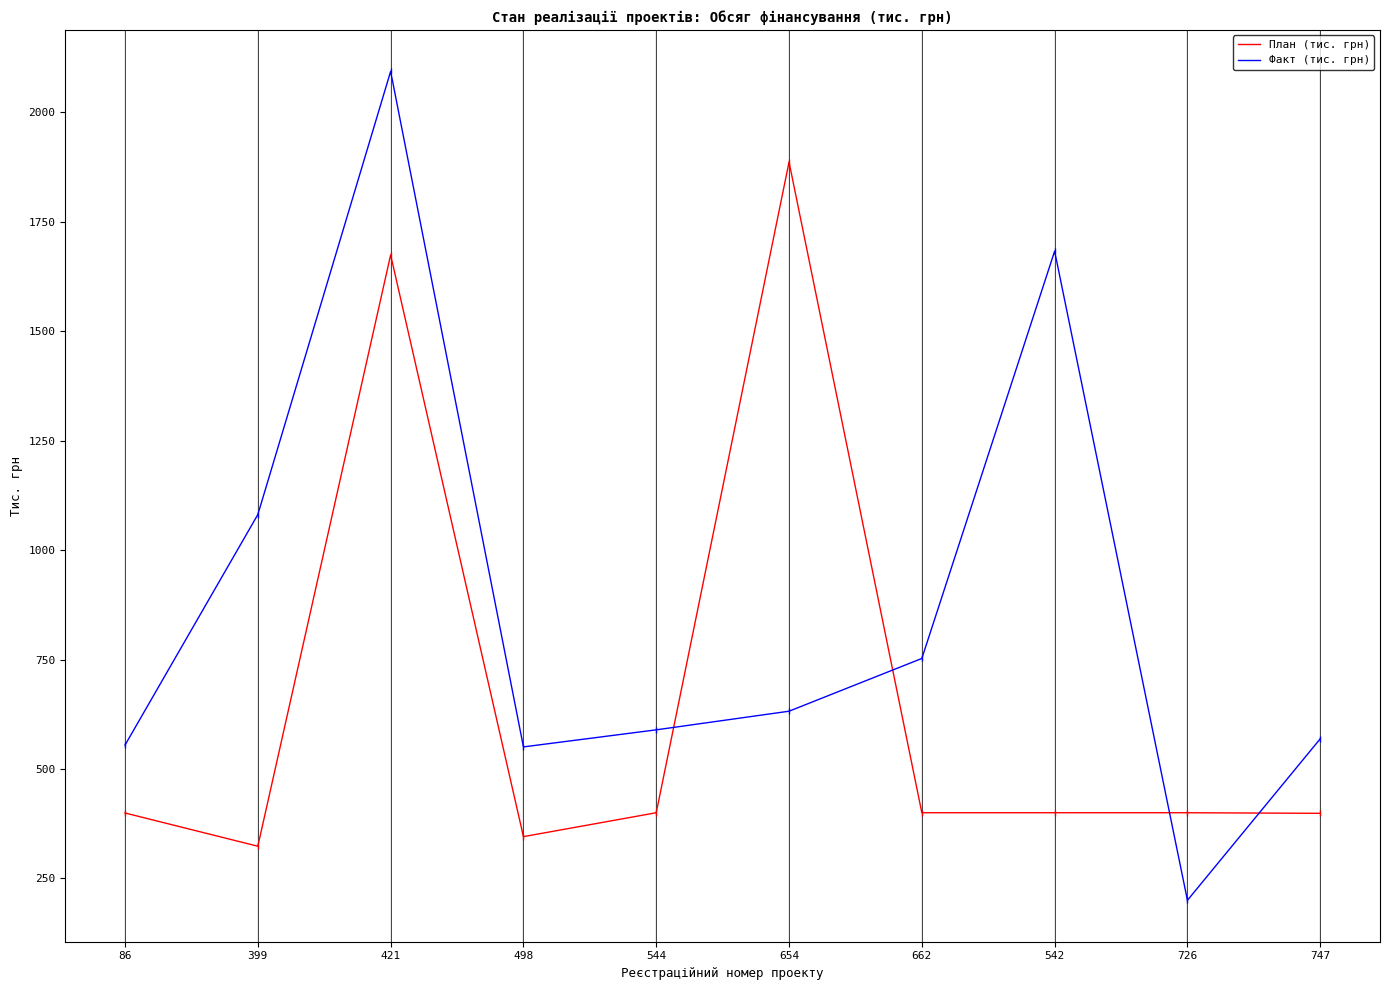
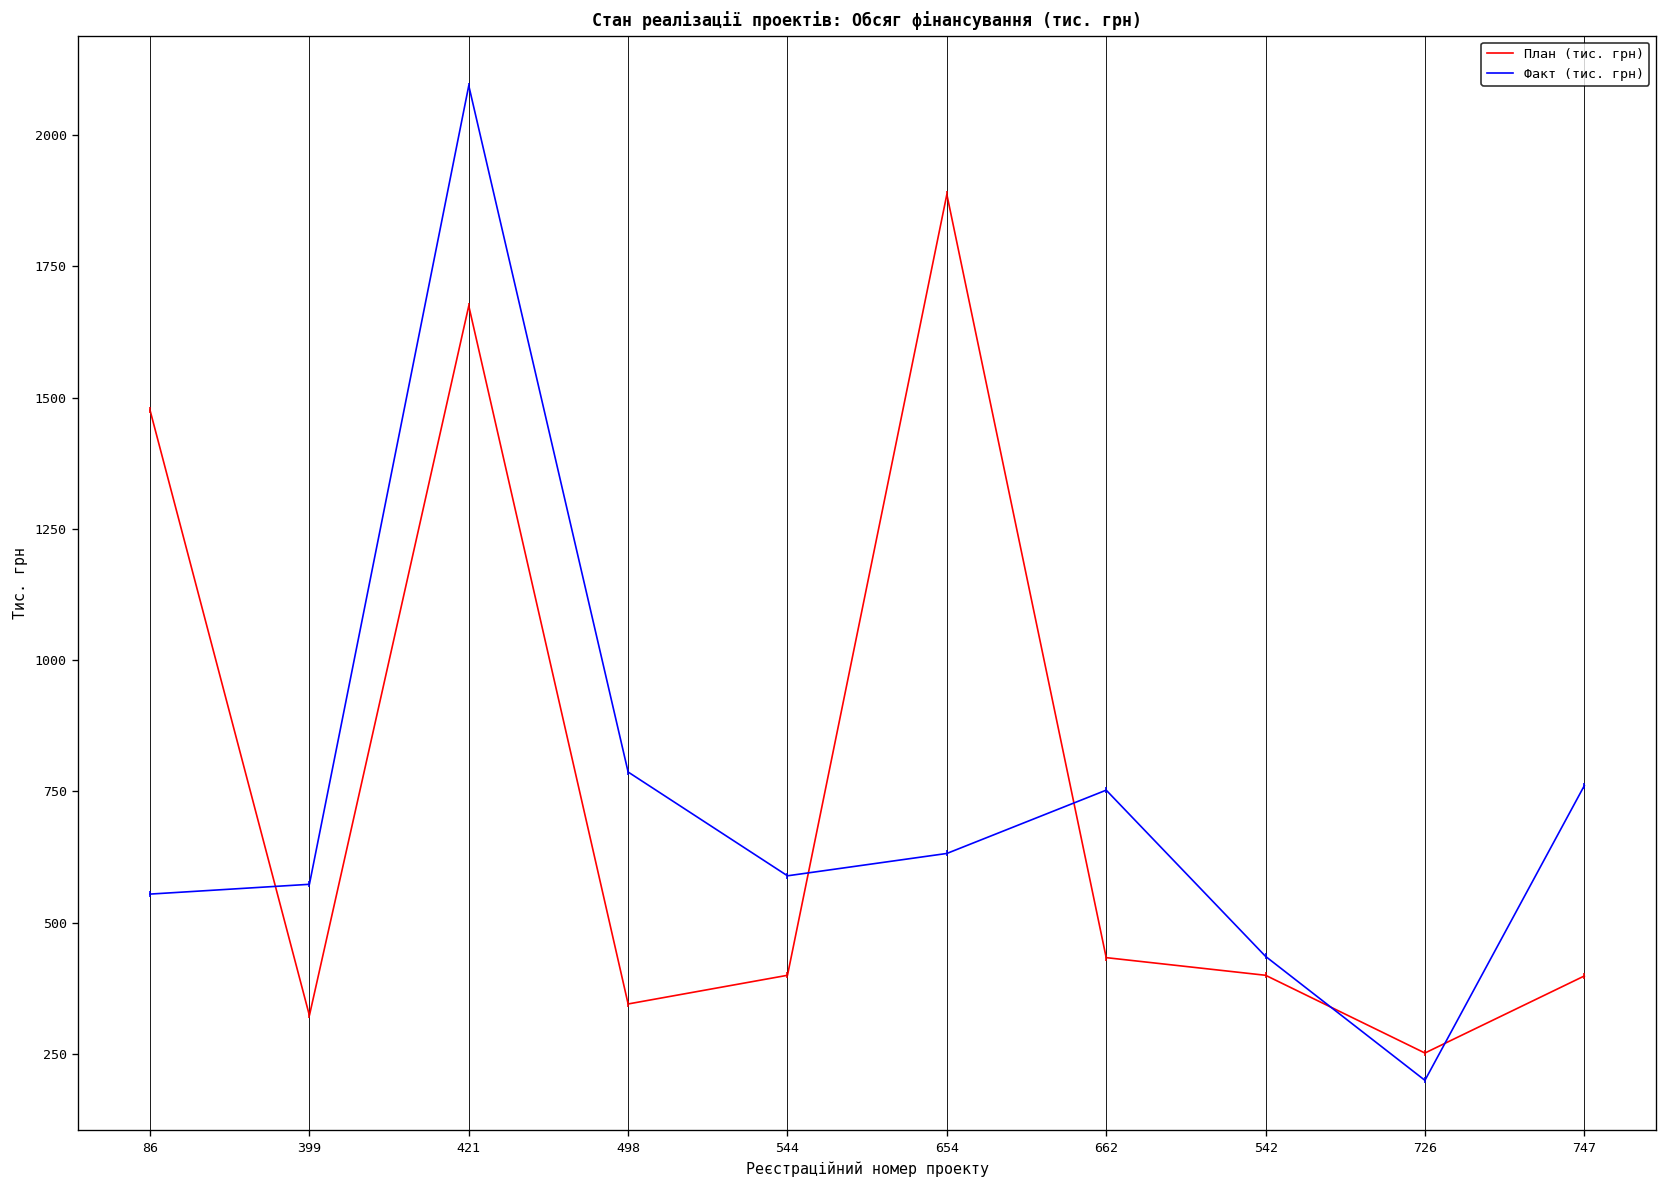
План (тис. грн), 86: 400 -> 1480
Факт (тис. грн), 399: 1080 -> 570
Факт (тис. грн), 498: 550 -> 790
План (тис. грн), 662: 400 -> 430
Факт (тис. грн), 542: 1680 -> 440
План (тис. грн), 726: 400 -> 250
Факт (тис. грн), 747: 570 -> 760
